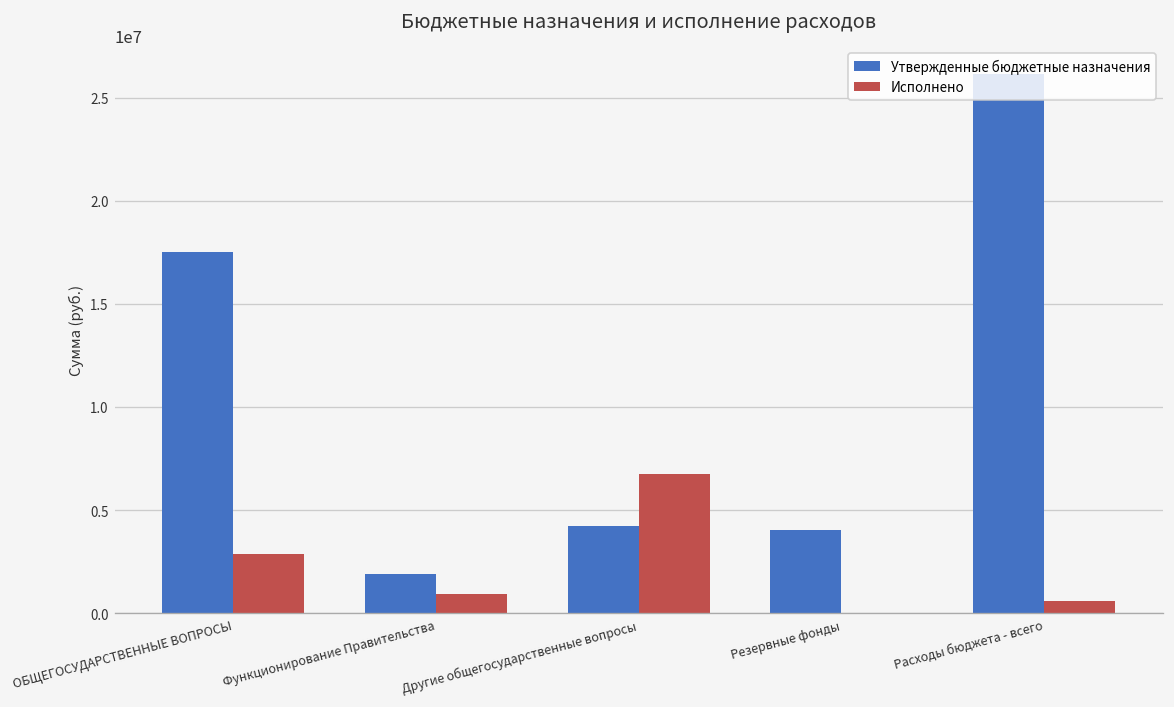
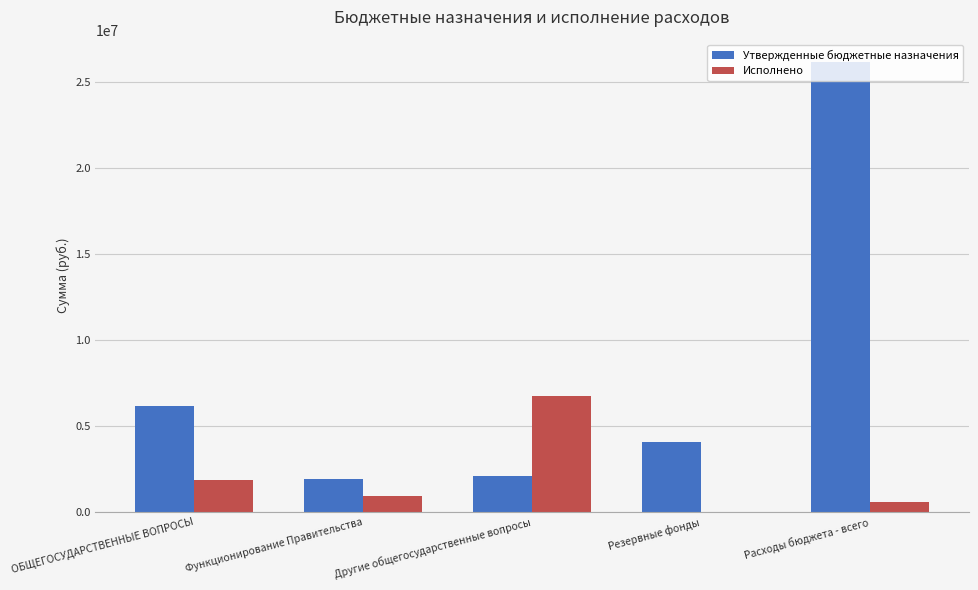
Утвержденные бюджетные назначения, ОБЩЕГОСУДАРСТВЕННЫЕ ВОПРОСЫ: 17500000 -> 6100000
Исполнено, ОБЩЕГОСУДАРСТВЕННЫЕ ВОПРОСЫ: 2900000 -> 1900000
Утвержденные бюджетные назначения, Другие общегосударственные вопросы: 4200000 -> 2100000
